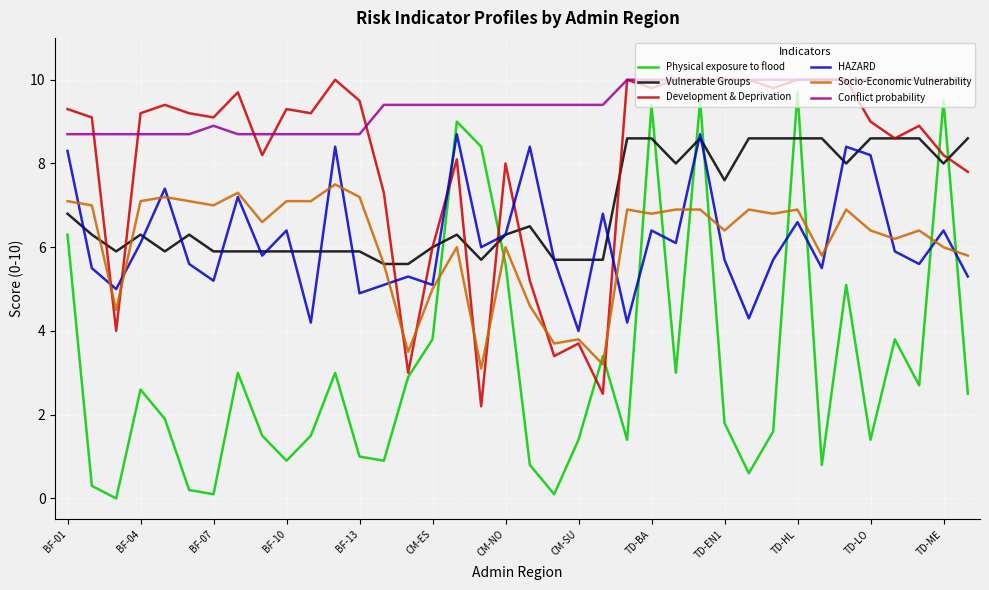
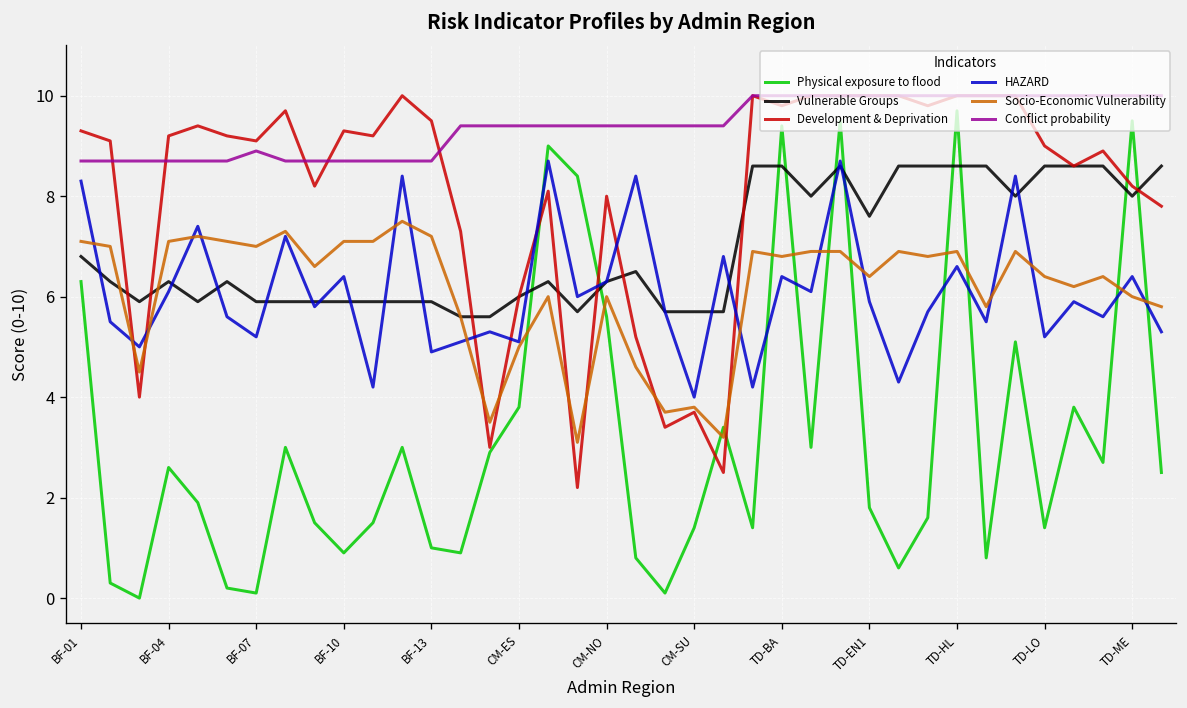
HAZARD, TD-EN1: 5.7 -> 5.9
HAZARD, TD-LO: 8.2 -> 5.2
